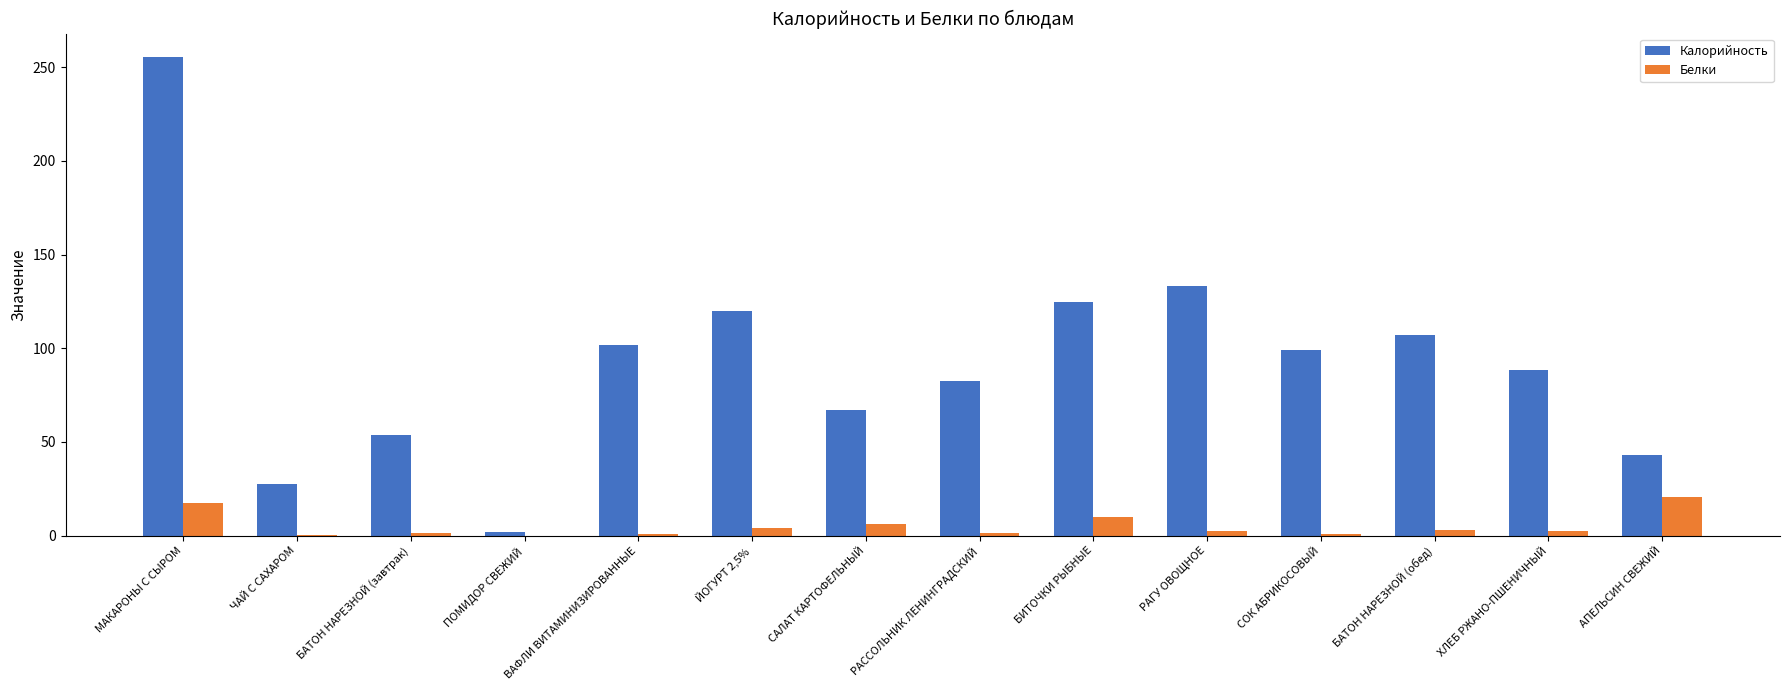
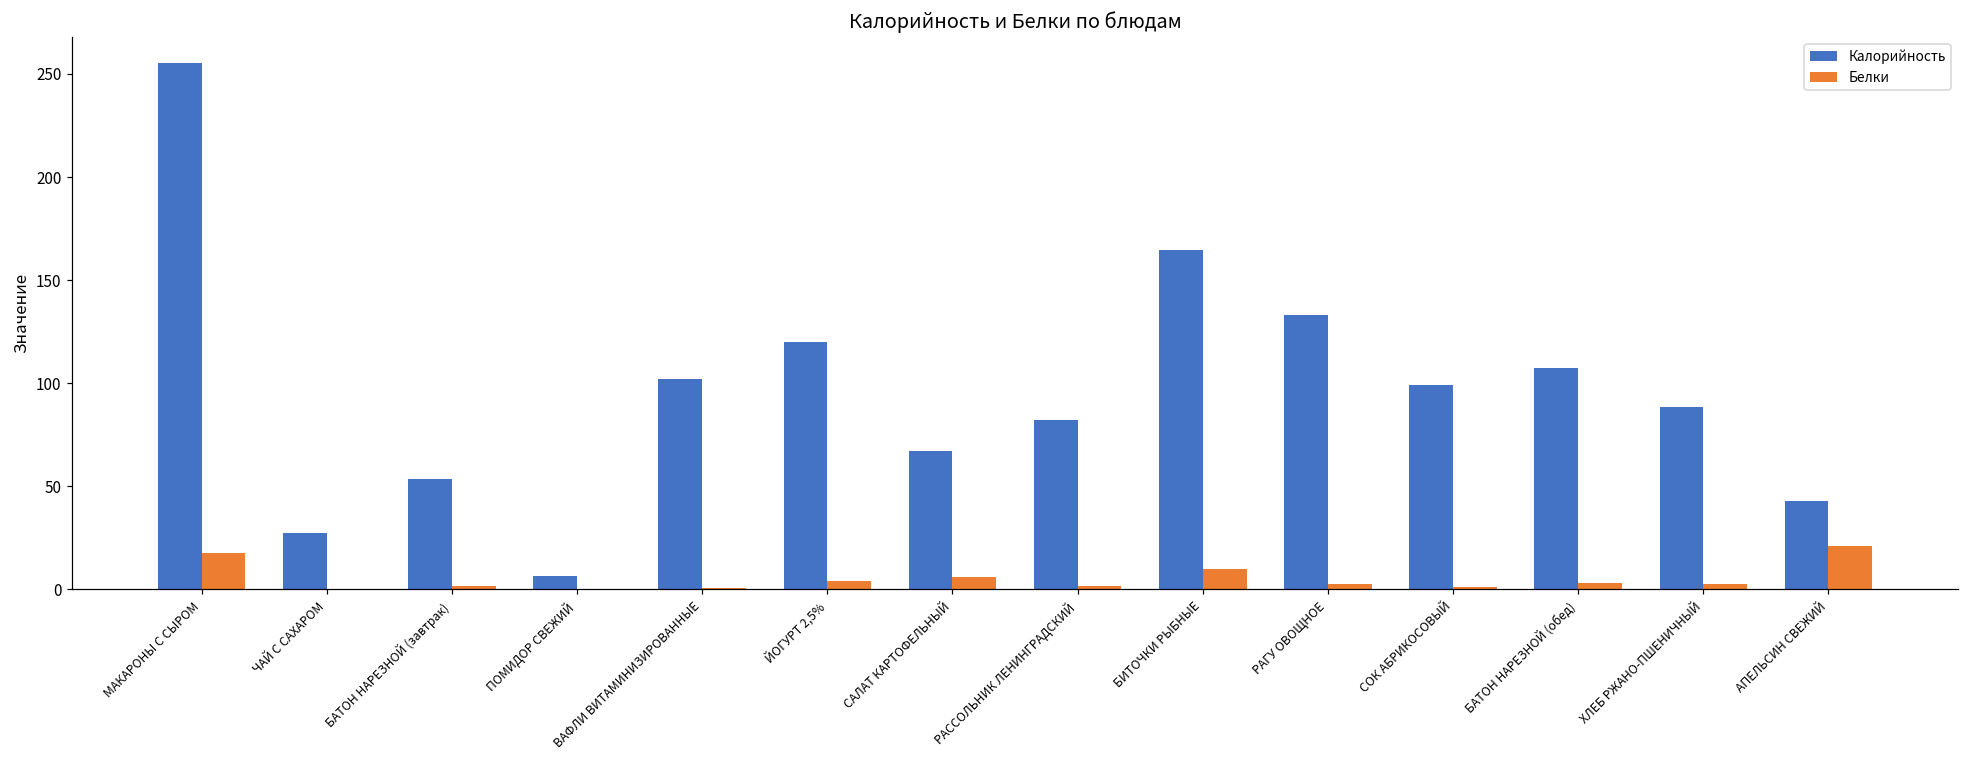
Калорийность, ПОМИДОР СВЕЖИЙ: 2 -> 7
Калорийность, БИТОЧКИ РЫБНЫЕ: 125 -> 164
